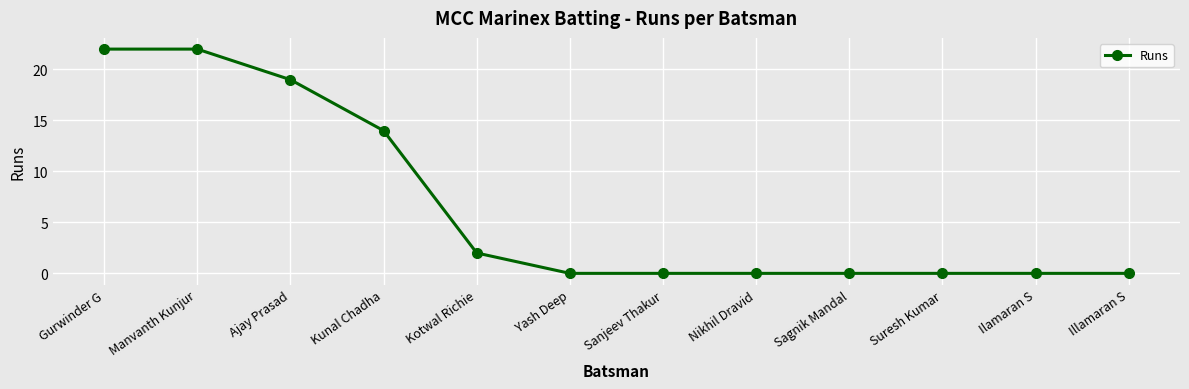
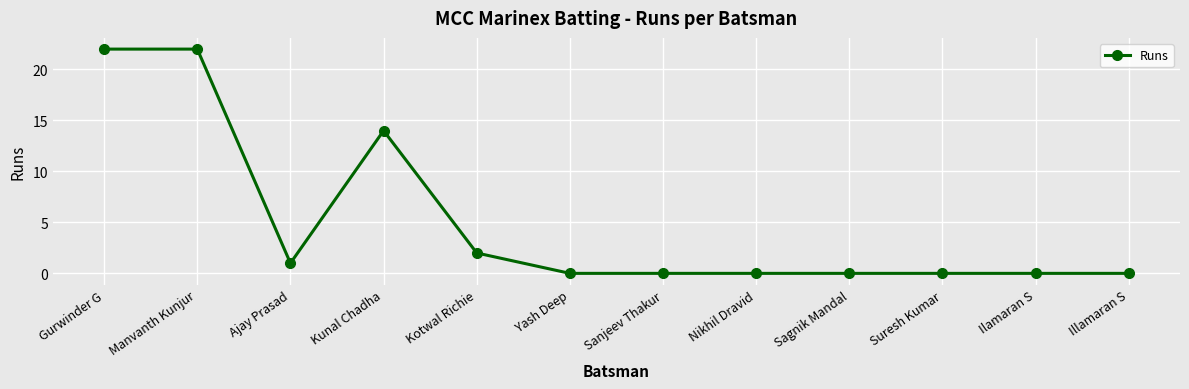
Ajay Prasad: 19 -> 1
